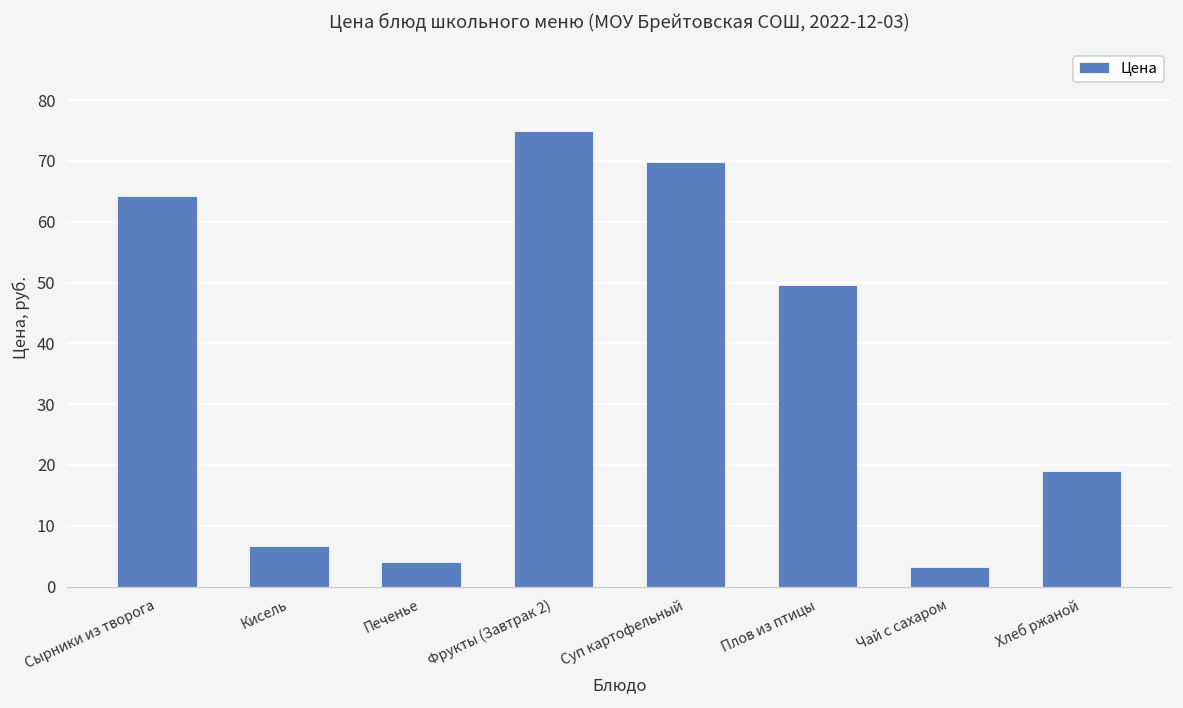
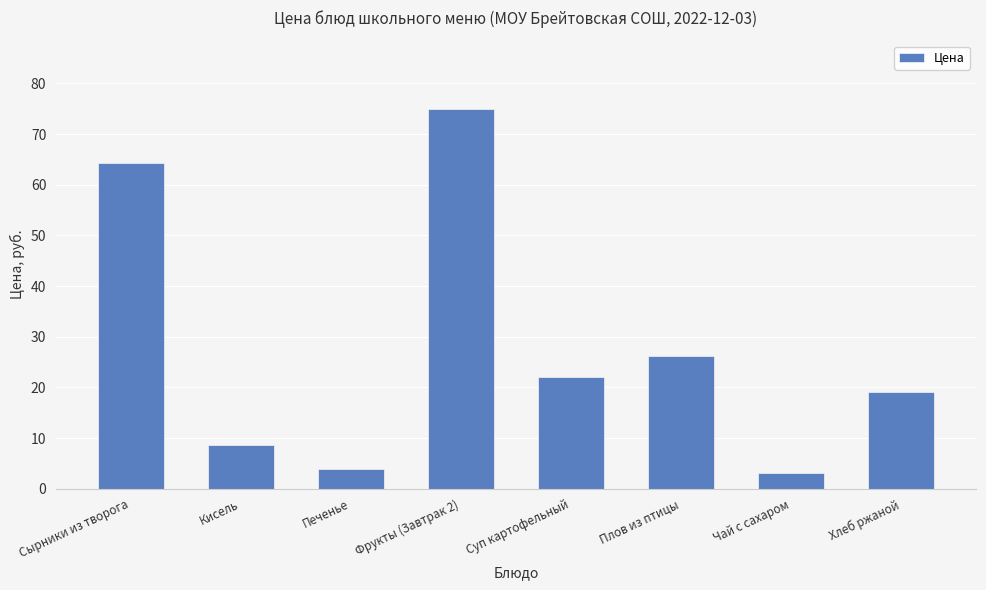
Кисель: 7 -> 9
Суп картофельный: 70 -> 22
Плов из птицы: 50 -> 26
